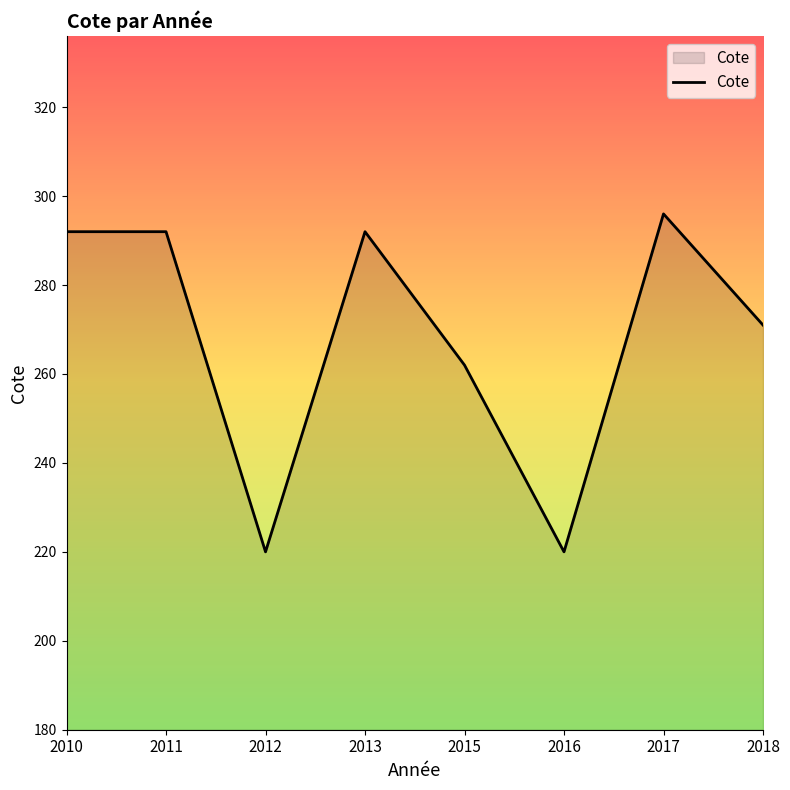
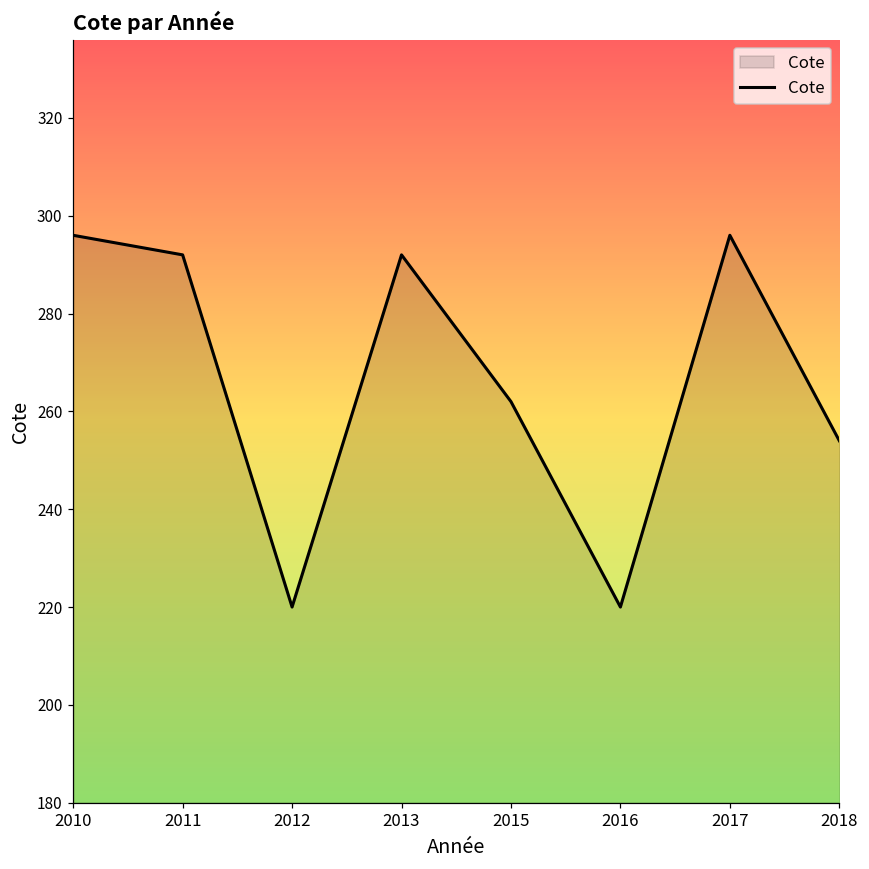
2010: 292 -> 296
2018: 271 -> 254
